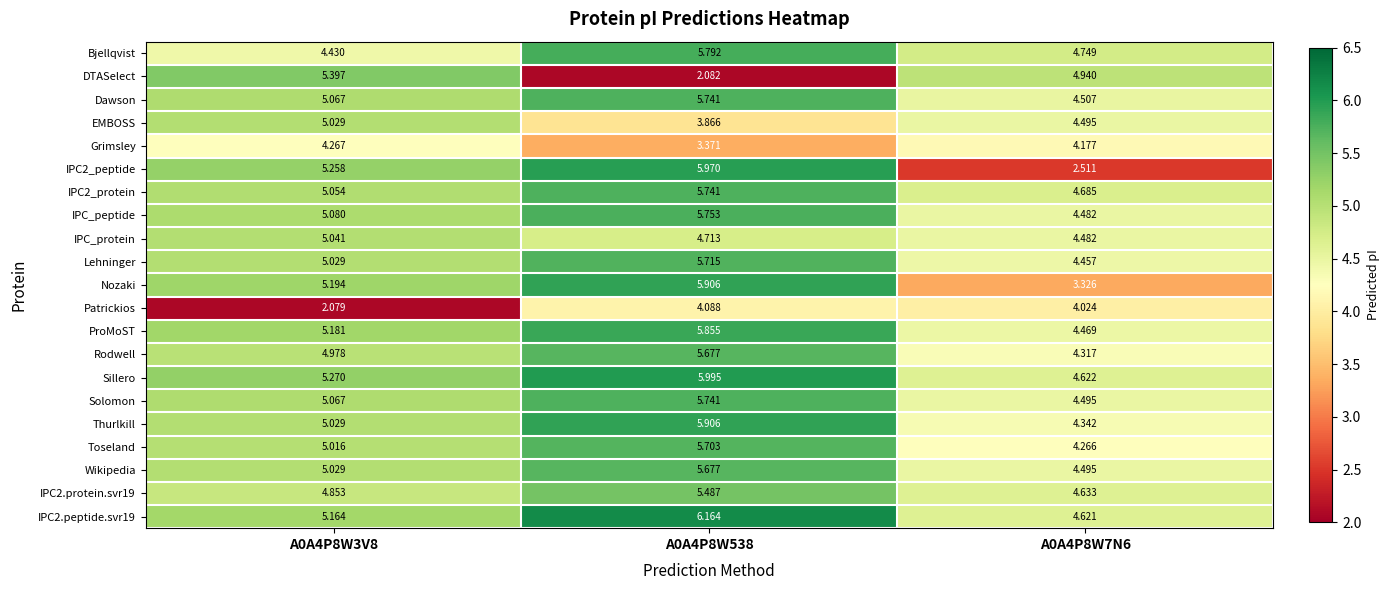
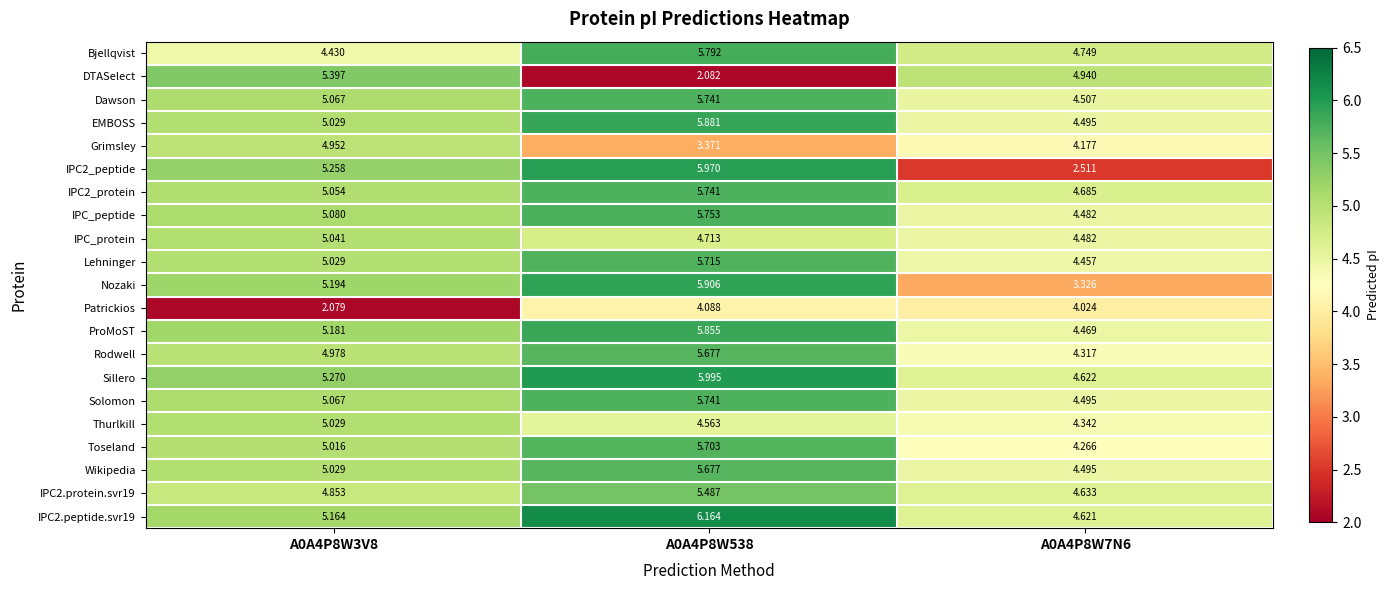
EMBOSS, A0A4P8W538: 3.866 -> 5.881
Grimsley, A0A4P8W3V8: 4.267 -> 4.952
Thurlkill, A0A4P8W538: 5.906 -> 4.563
